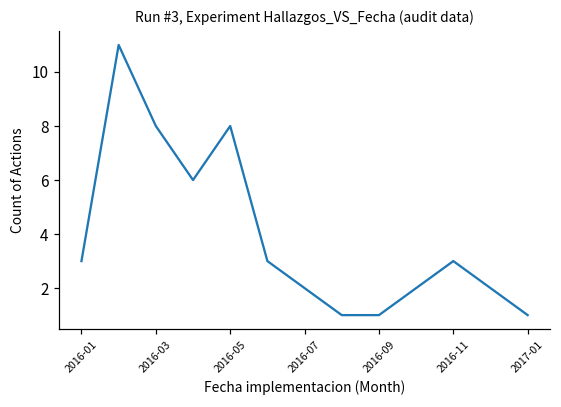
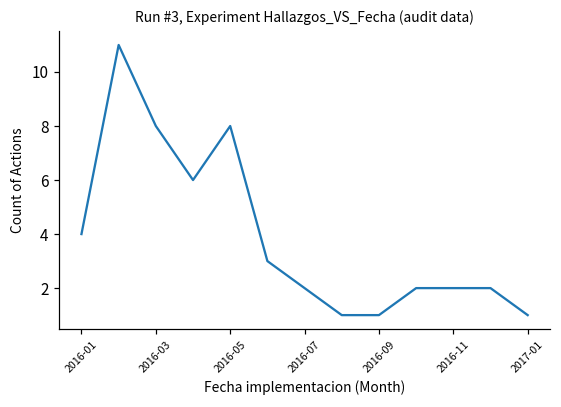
2016-01: 3 -> 4
2016-11: 3 -> 2
